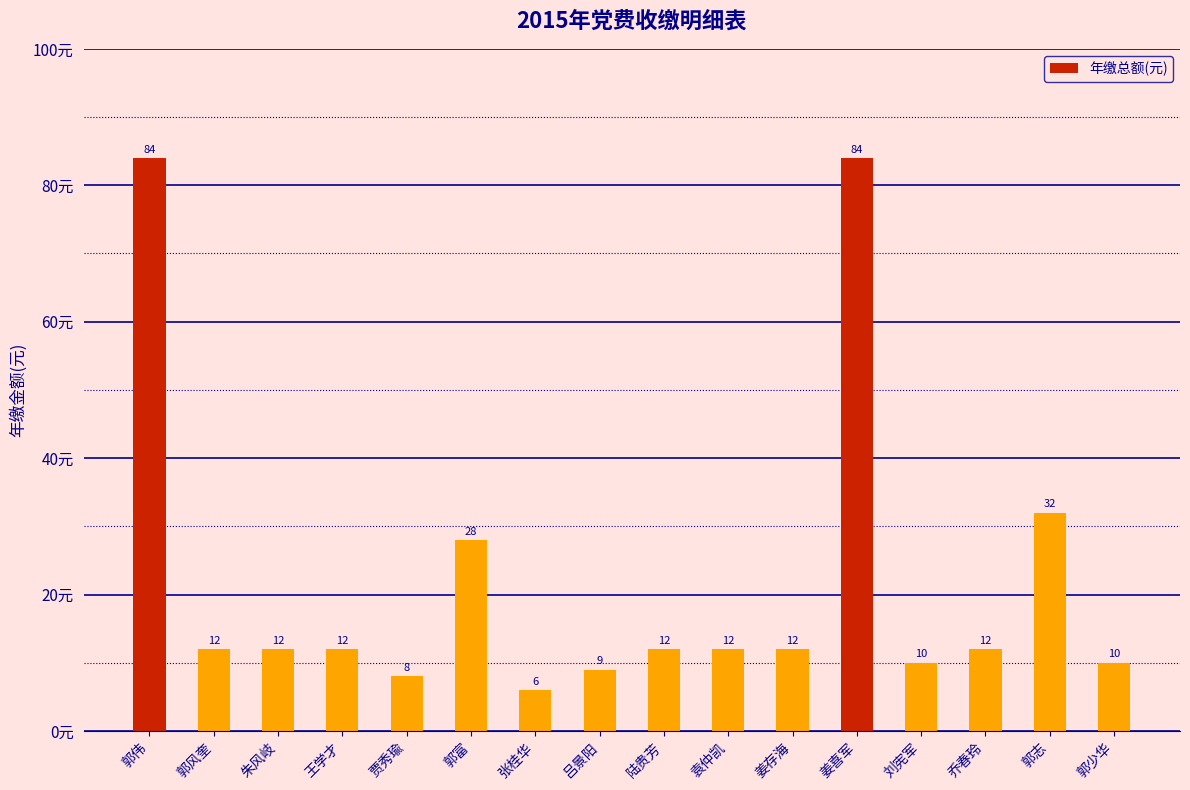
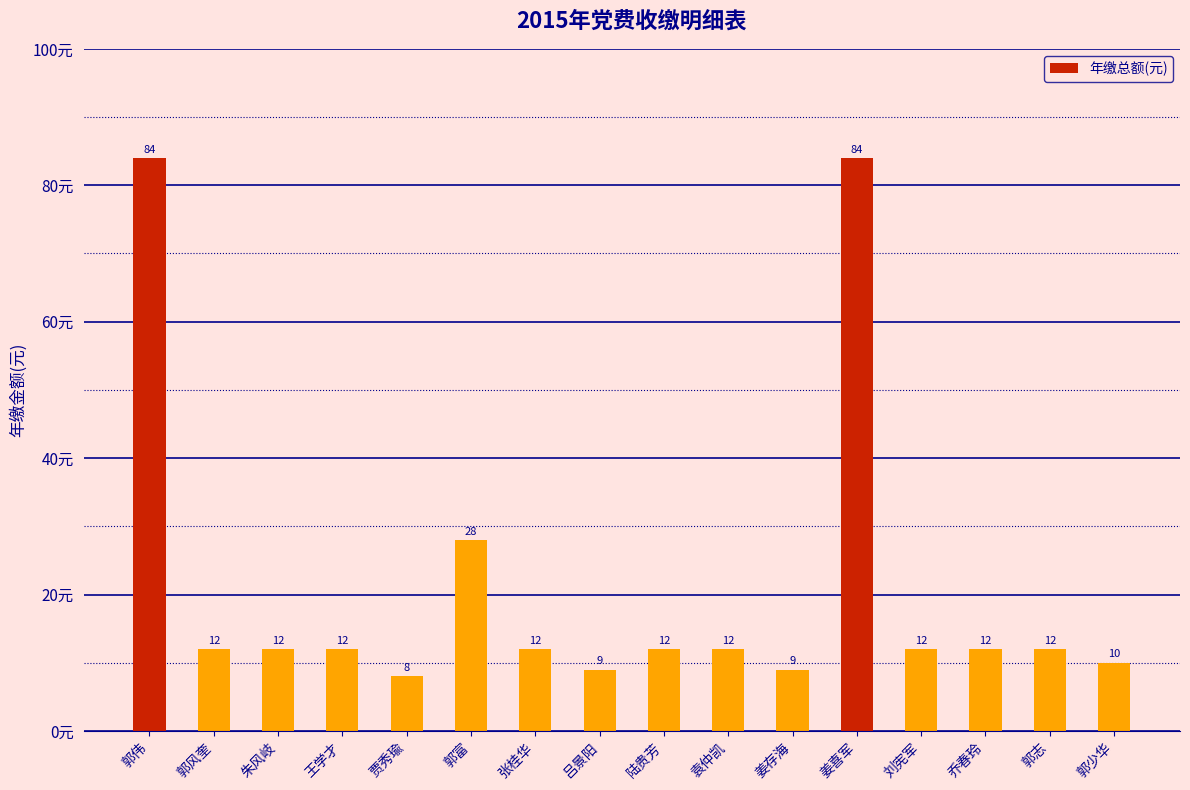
张桂华: 6 -> 12
姜存海: 12 -> 9
刘宪军: 10 -> 12
郭志: 32 -> 12
